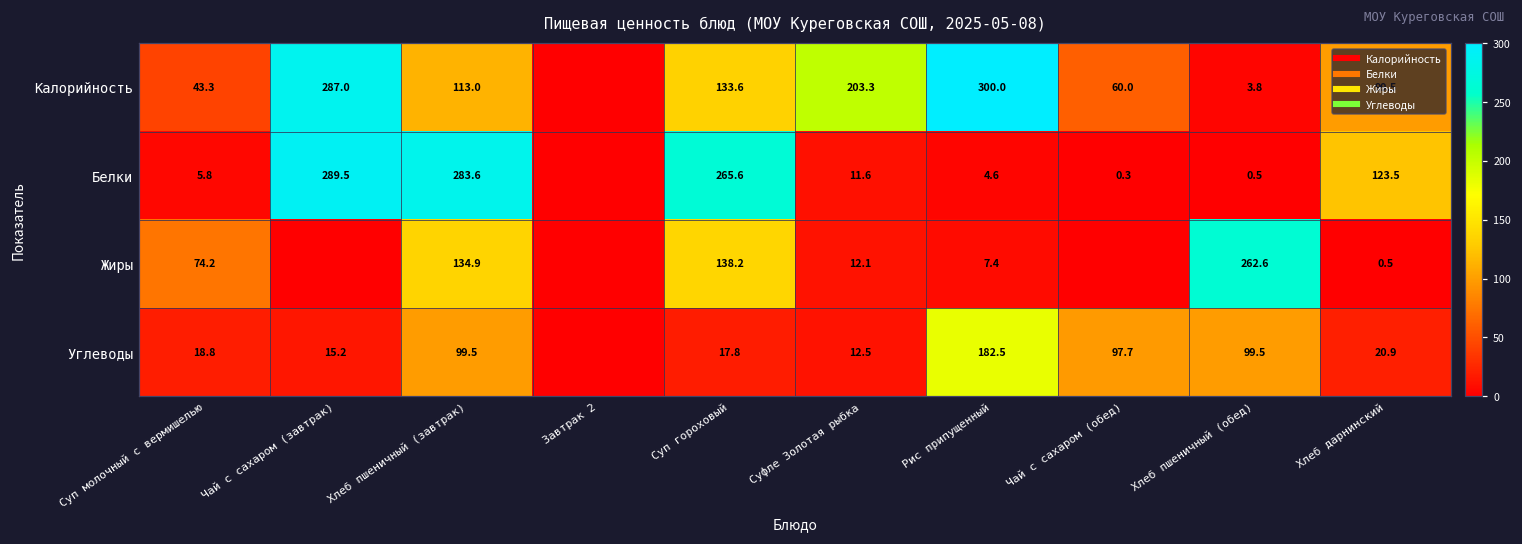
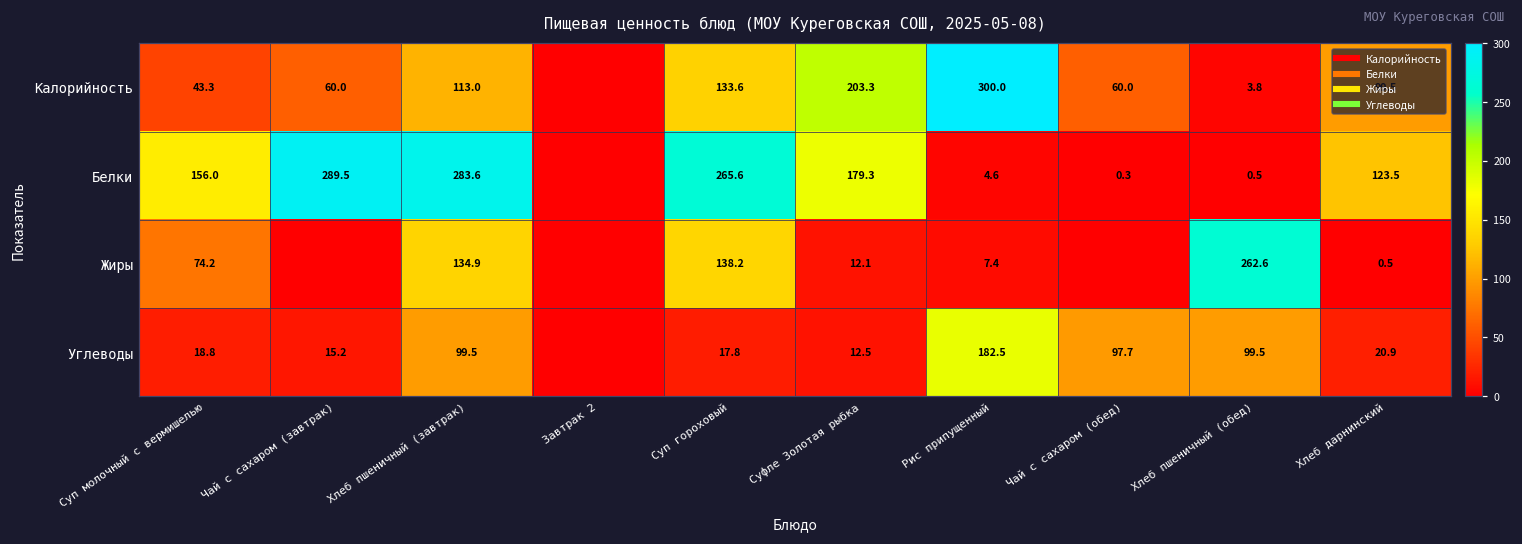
Калорийность, Чай с сахаром (завтрак): 287.0 -> 60.0
Белки, Суп молочный с вермишелью: 5.8 -> 156.0
Белки, Суфле Золотая рыбка: 11.6 -> 179.3
